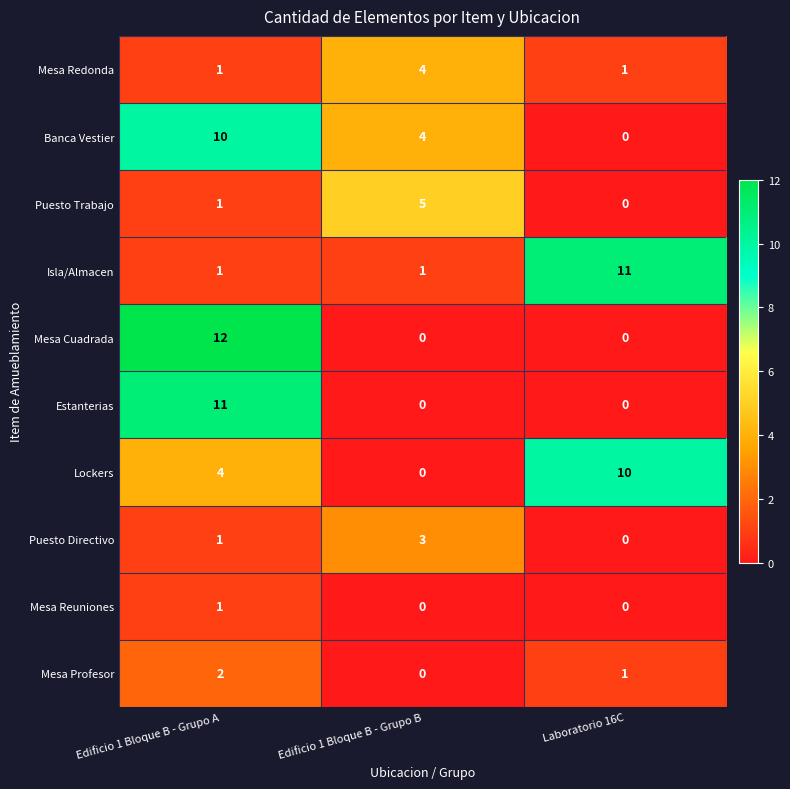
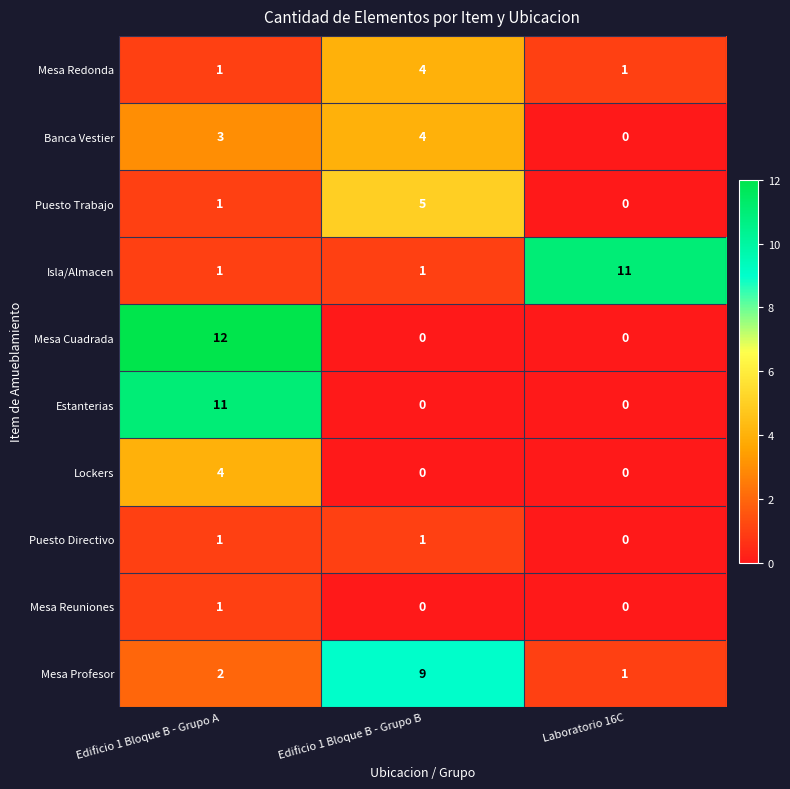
Banca Vestier, Edificio 1 Bloque B - Grupo A: 10 -> 3
Lockers, Laboratorio 16C: 10 -> 0
Puesto Directivo, Edificio 1 Bloque B - Grupo B: 3 -> 1
Mesa Profesor, Edificio 1 Bloque B - Grupo B: 0 -> 9
